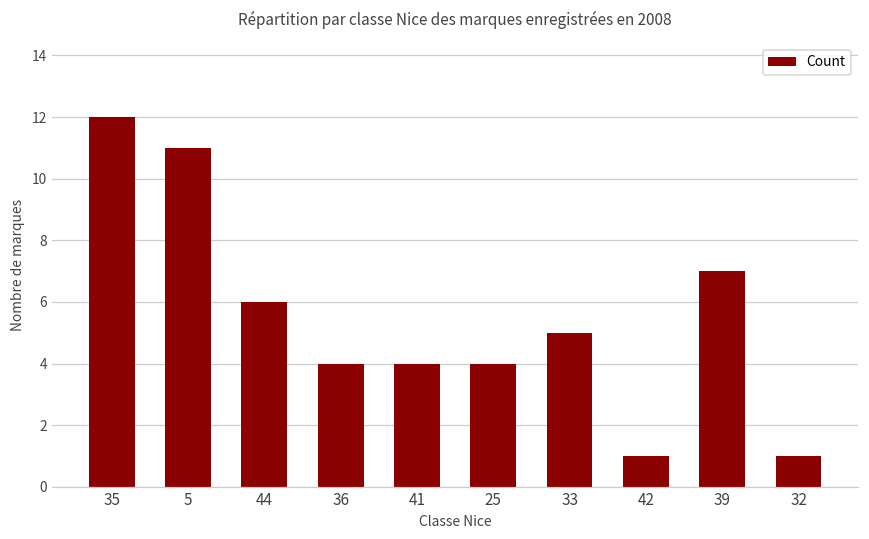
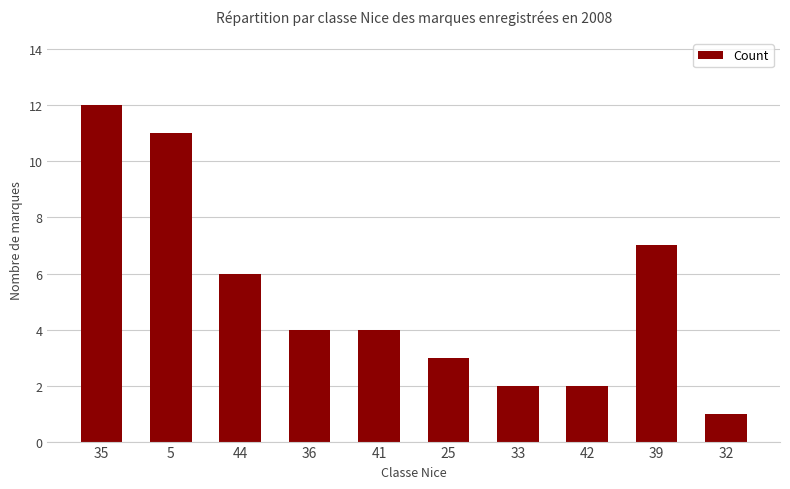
25: 4 -> 3
33: 5 -> 2
42: 1 -> 2
